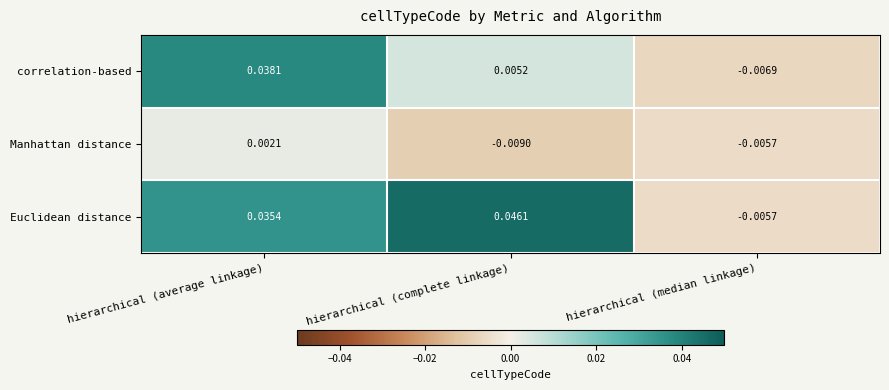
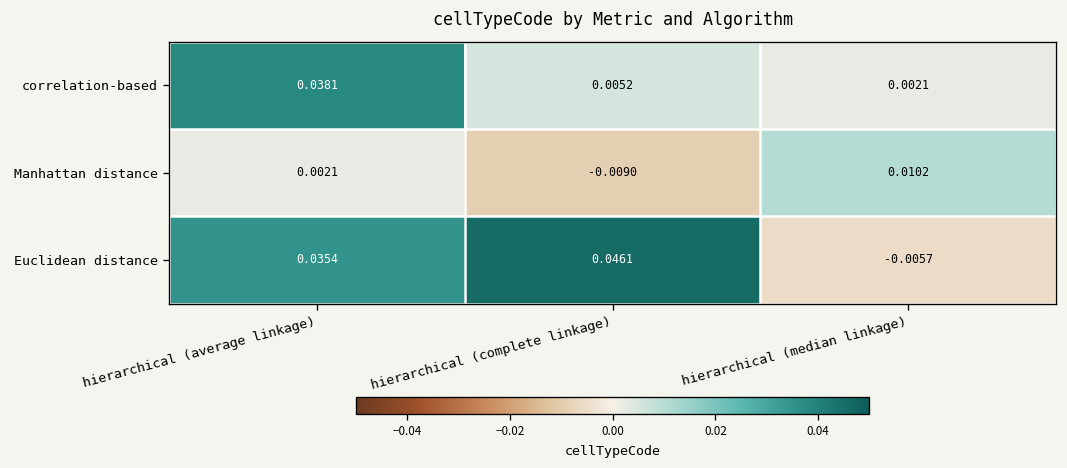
correlation-based, hierarchical (median linkage): -0.0069 -> 0.0021
Manhattan distance, hierarchical (median linkage): -0.0057 -> 0.0102
